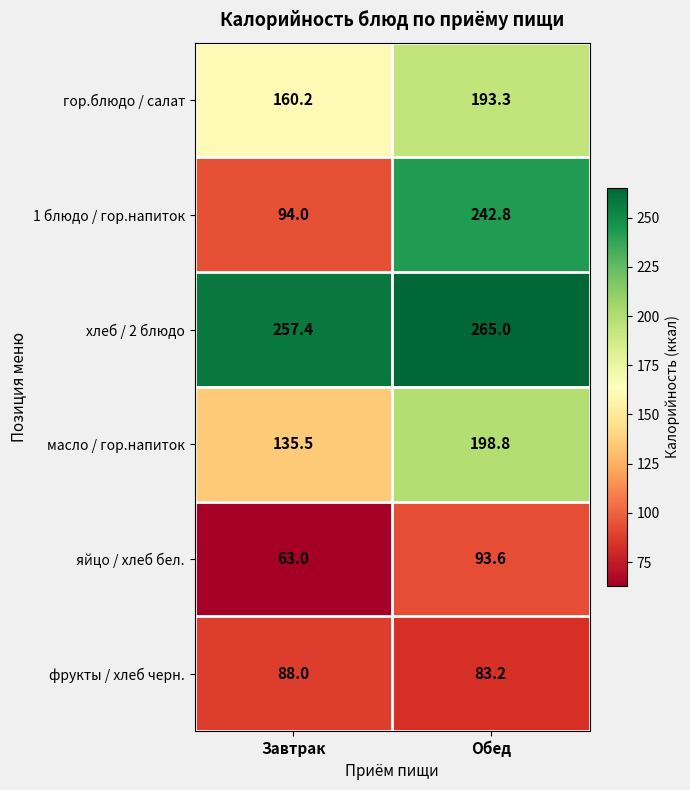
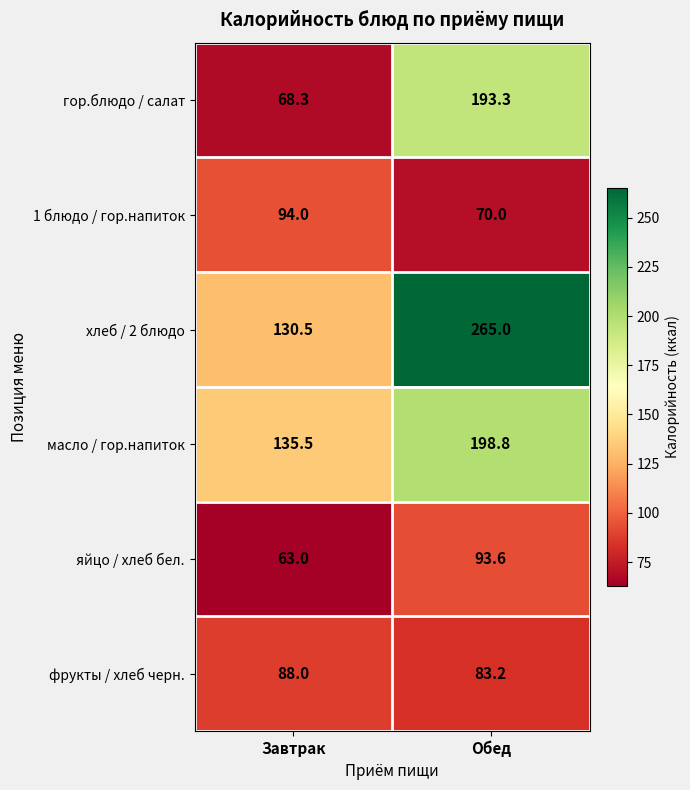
гор.блюдо / салат, Завтрак: 160.2 -> 68.3
1 блюдо / гор.напиток, Обед: 242.8 -> 70.0
хлеб / 2 блюдо, Завтрак: 257.4 -> 130.5
